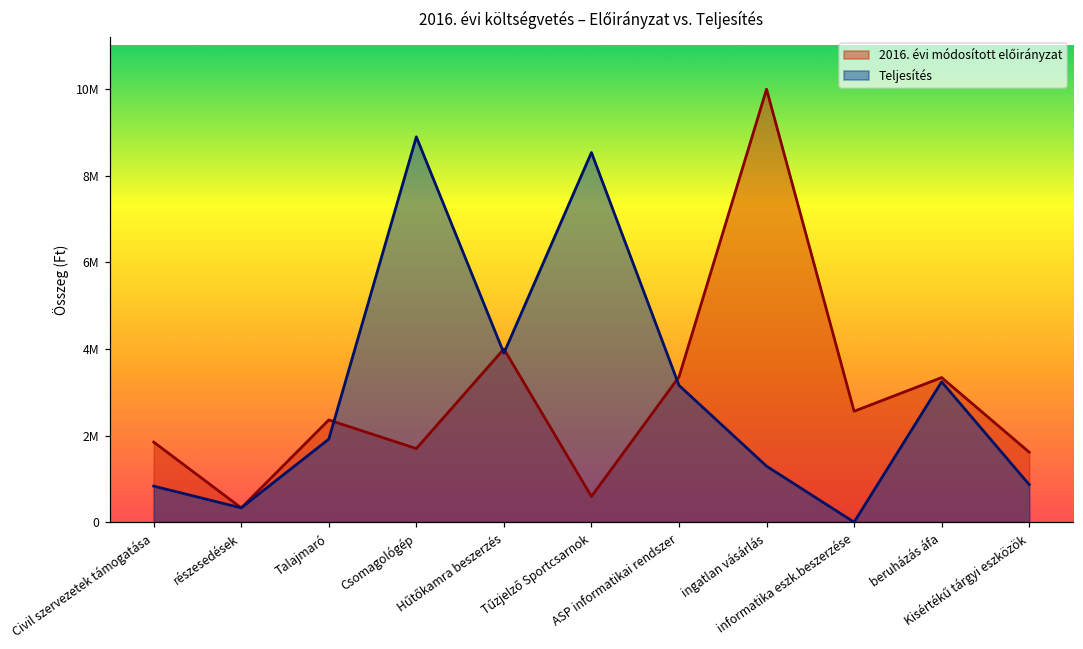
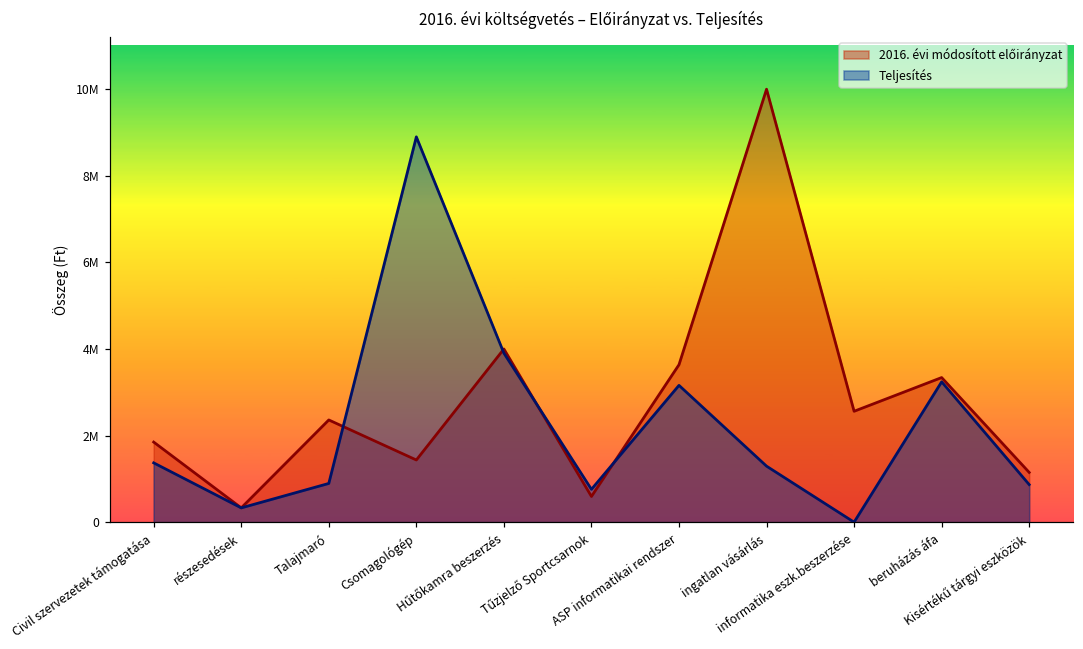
Teljesítés, Civil szervezetek támogatása: 800000 -> 1400000
Teljesítés, Talajmaró: 1900000 -> 900000
2016. évi módosított előirányzat, Csomagológép: 1700000 -> 1400000
Teljesítés, Tűzjelző Sportcsarnok: 8500000 -> 800000
2016. évi módosított előirányzat, ASP informatikai rendszer: 3400000 -> 3600000
2016. évi módosított előirányzat, Kisértékű tárgyi eszközök: 1600000 -> 1100000
